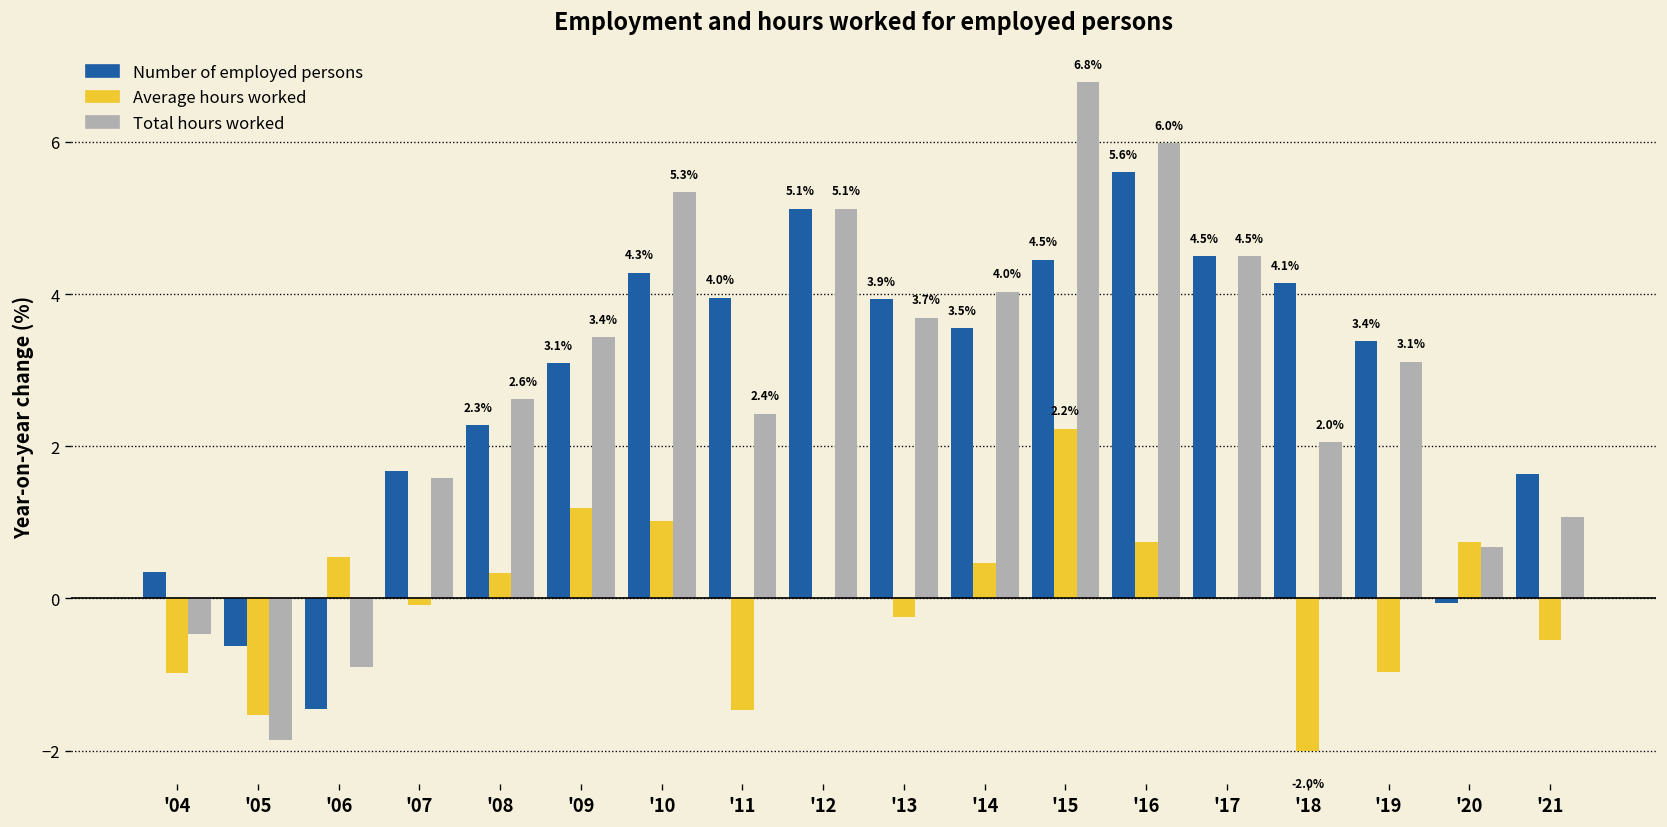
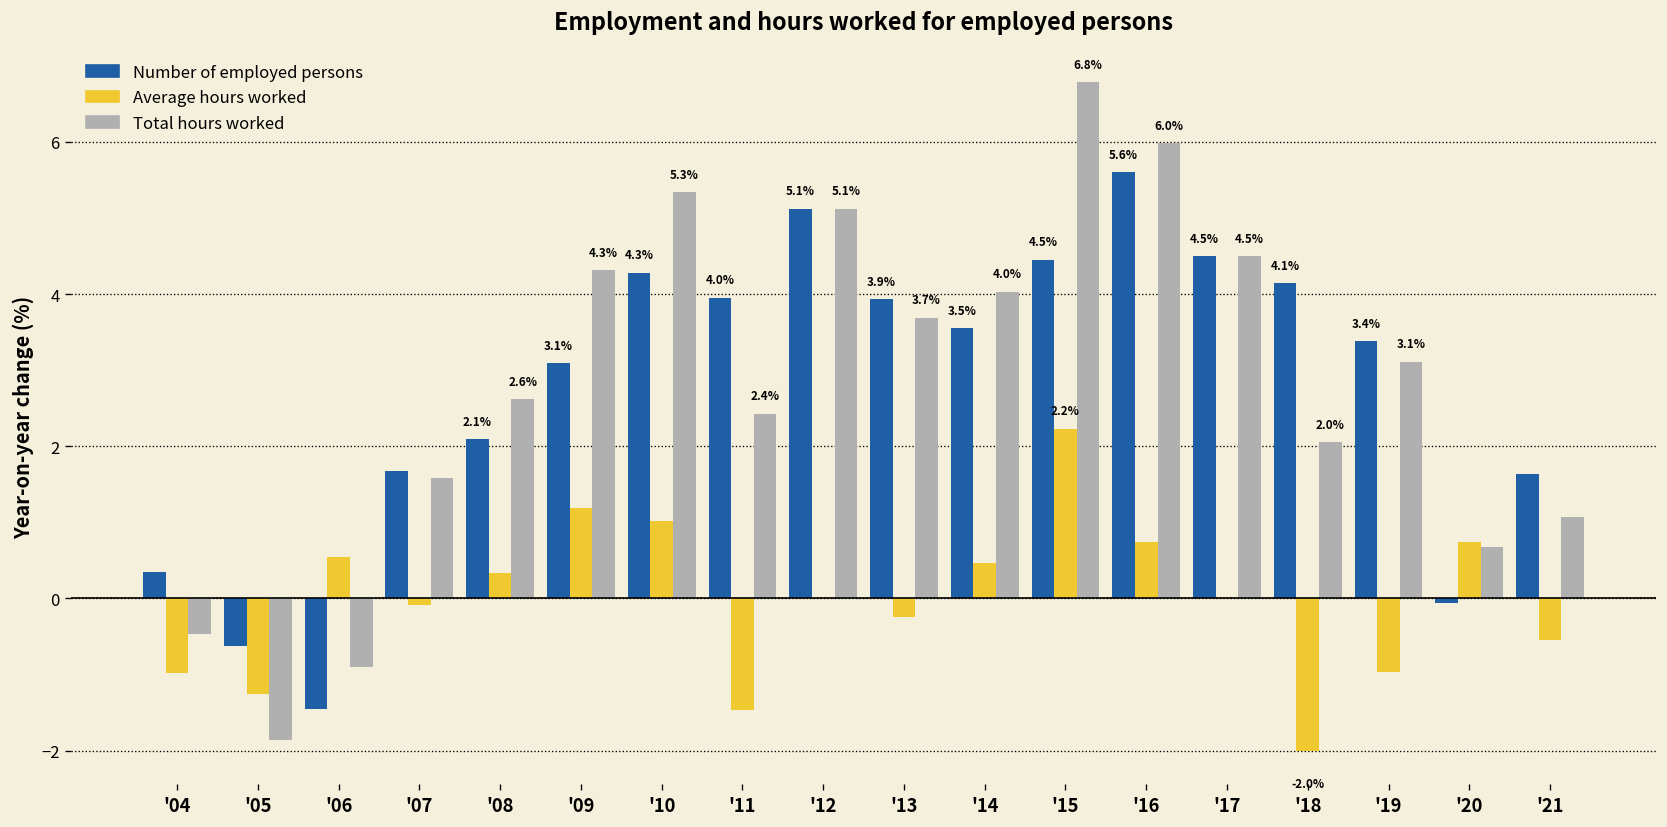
Average hours worked, '05: -1.5 -> -1.3
Number of employed persons, '08: 2.3% -> 2.1%
Total hours worked, '09: 3.4% -> 4.3%
